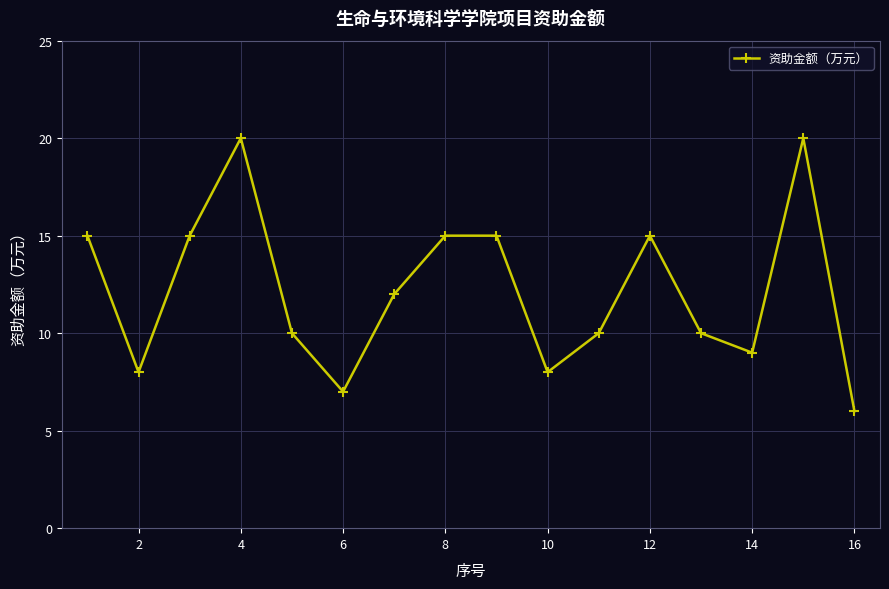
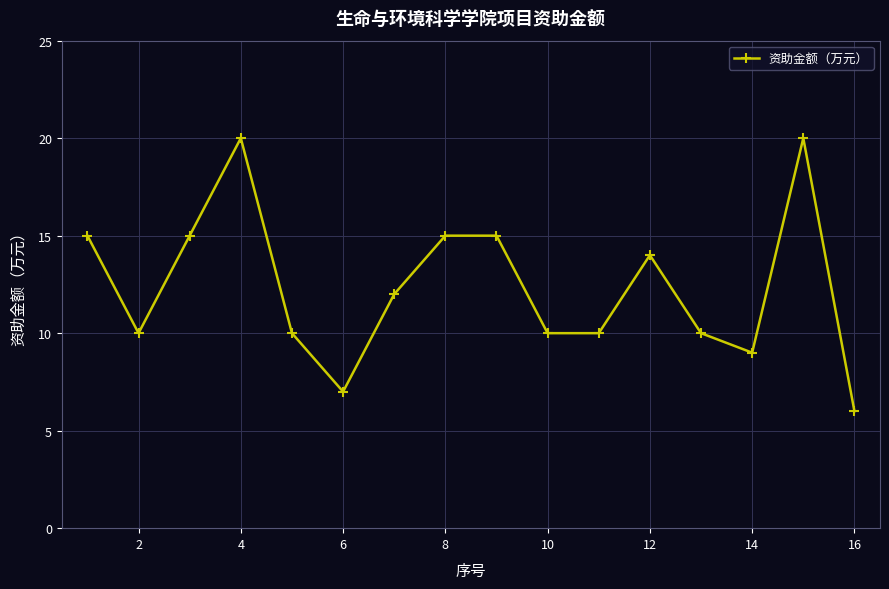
2: 8 -> 10
10: 8 -> 10
12: 15 -> 14
